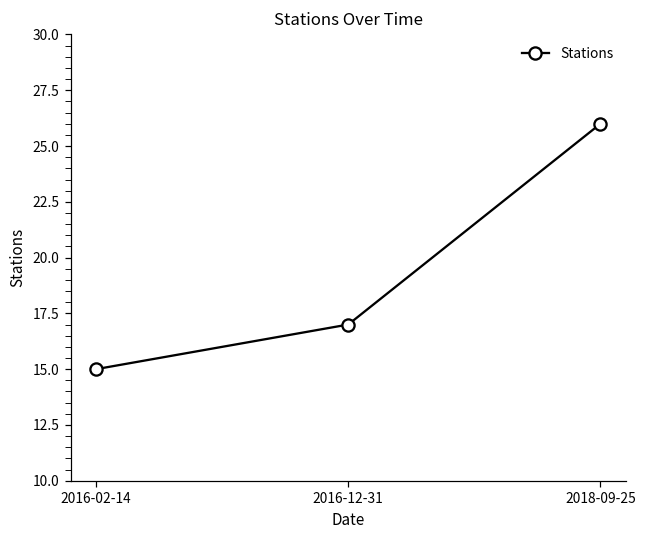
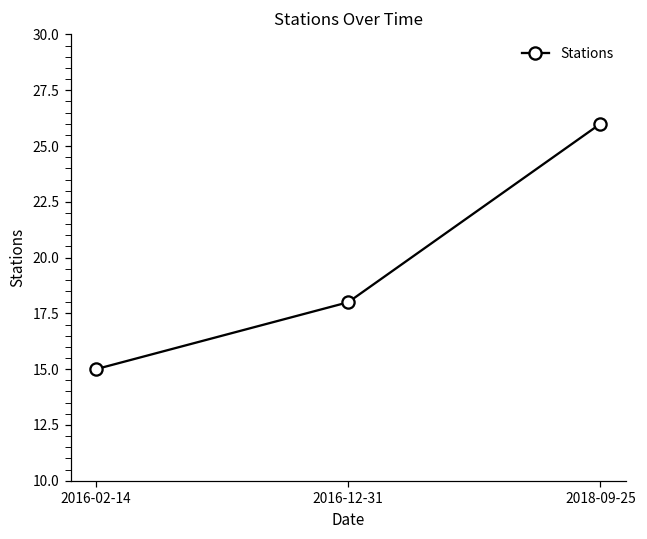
2016-12-31: 17 -> 18
